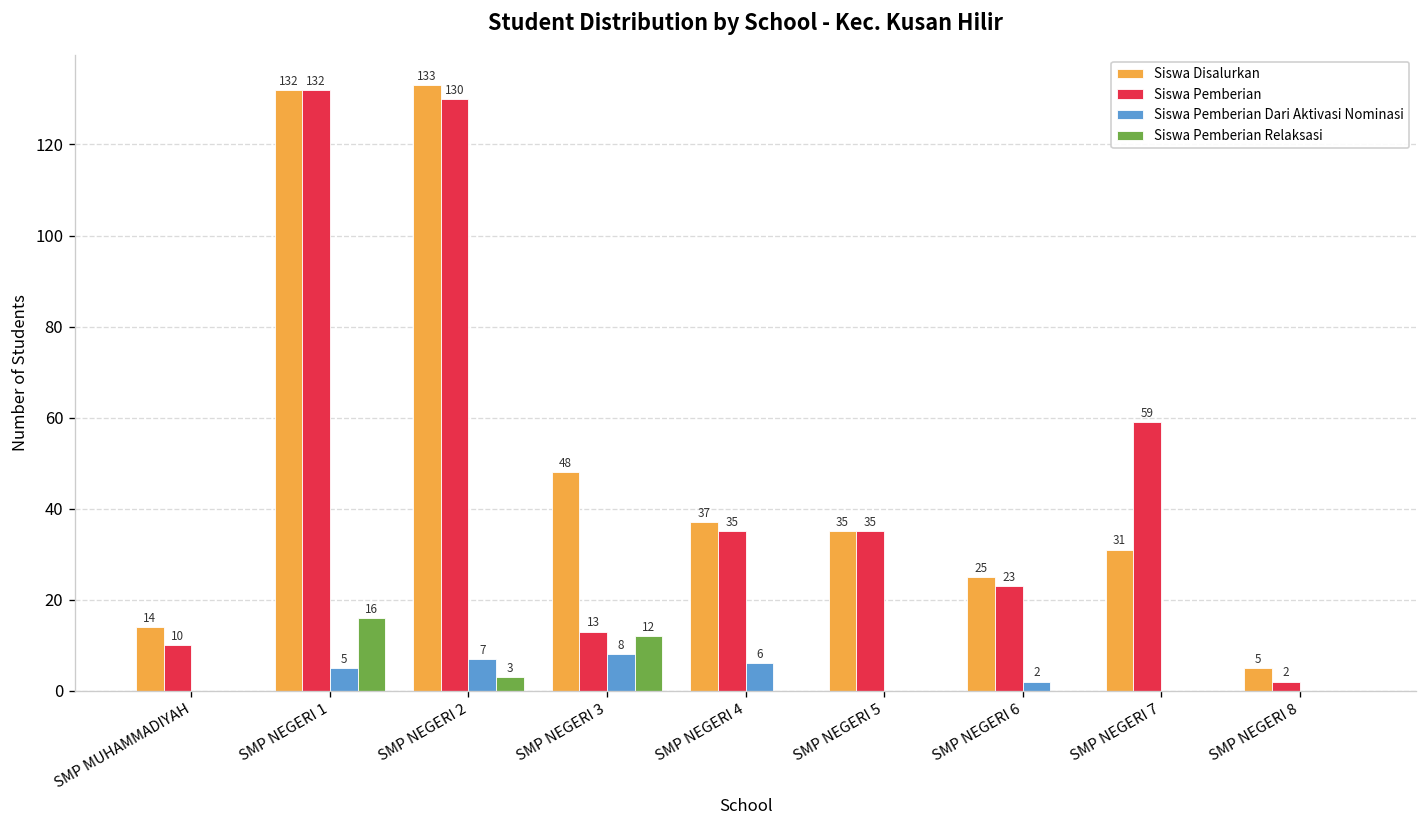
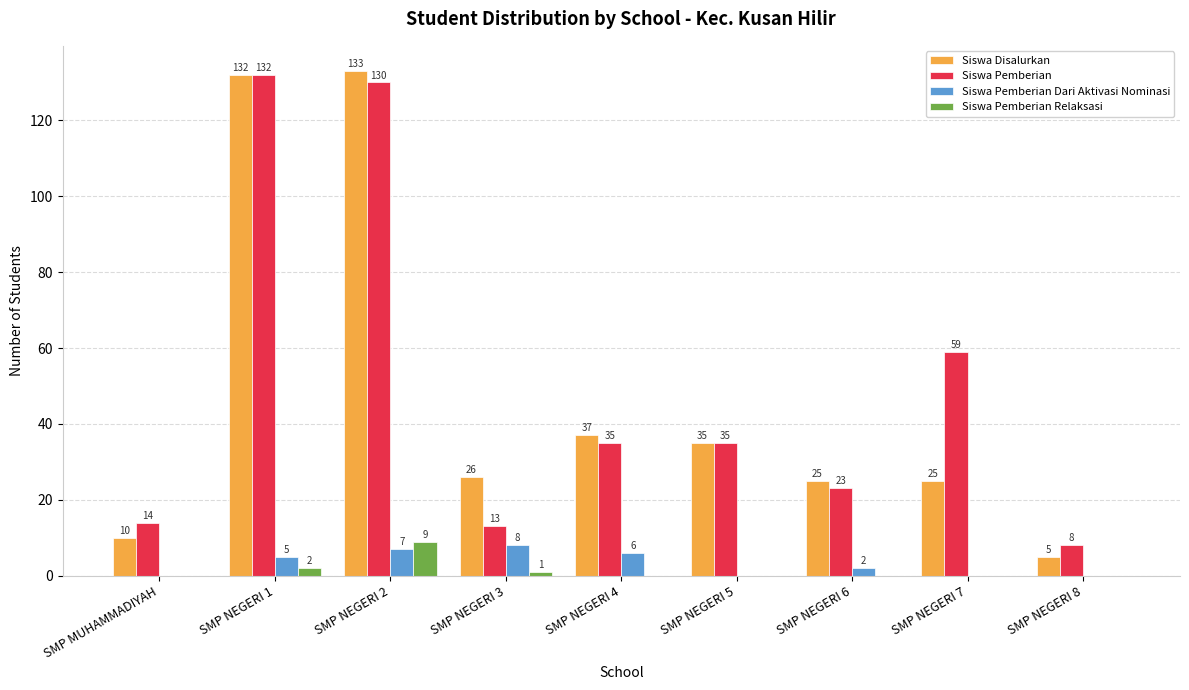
Siswa Disalurkan, SMP MUHAMMADIYAH: 14 -> 10
Siswa Pemberian, SMP MUHAMMADIYAH: 10 -> 14
Siswa Pemberian Relaksasi, SMP NEGERI 1: 16 -> 2
Siswa Pemberian Relaksasi, SMP NEGERI 2: 3 -> 9
Siswa Disalurkan, SMP NEGERI 3: 48 -> 26
Siswa Pemberian Relaksasi, SMP NEGERI 3: 12 -> 1
Siswa Disalurkan, SMP NEGERI 7: 31 -> 25
Siswa Pemberian, SMP NEGERI 8: 2 -> 8
